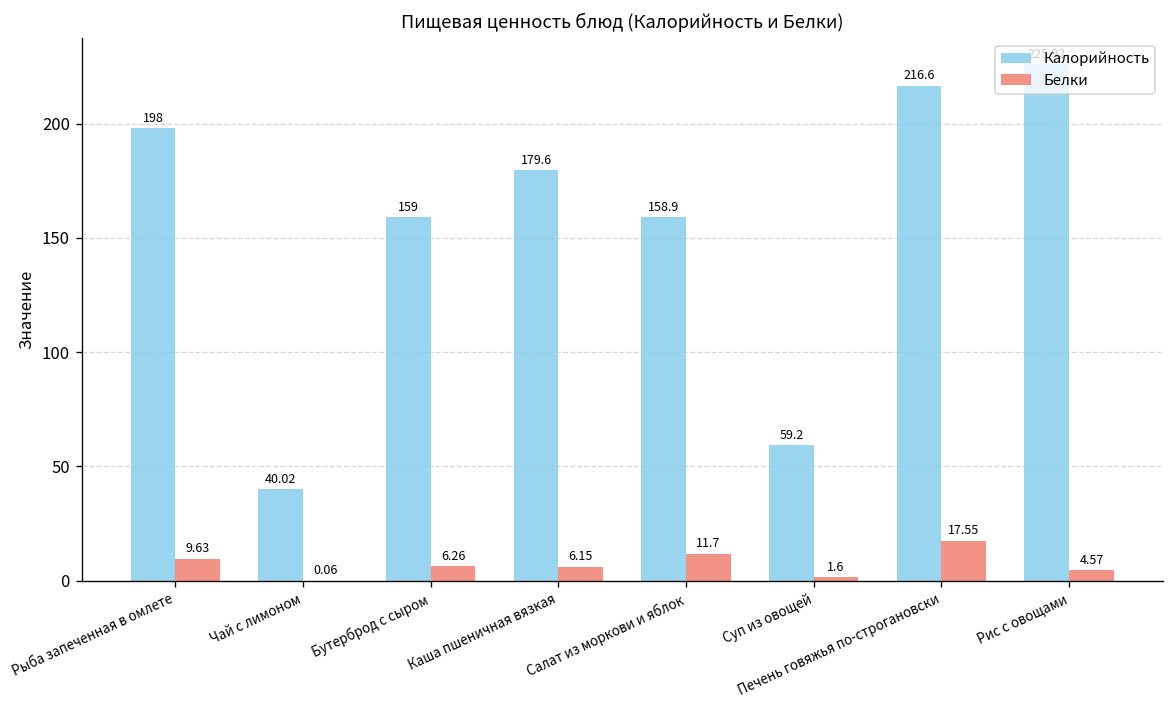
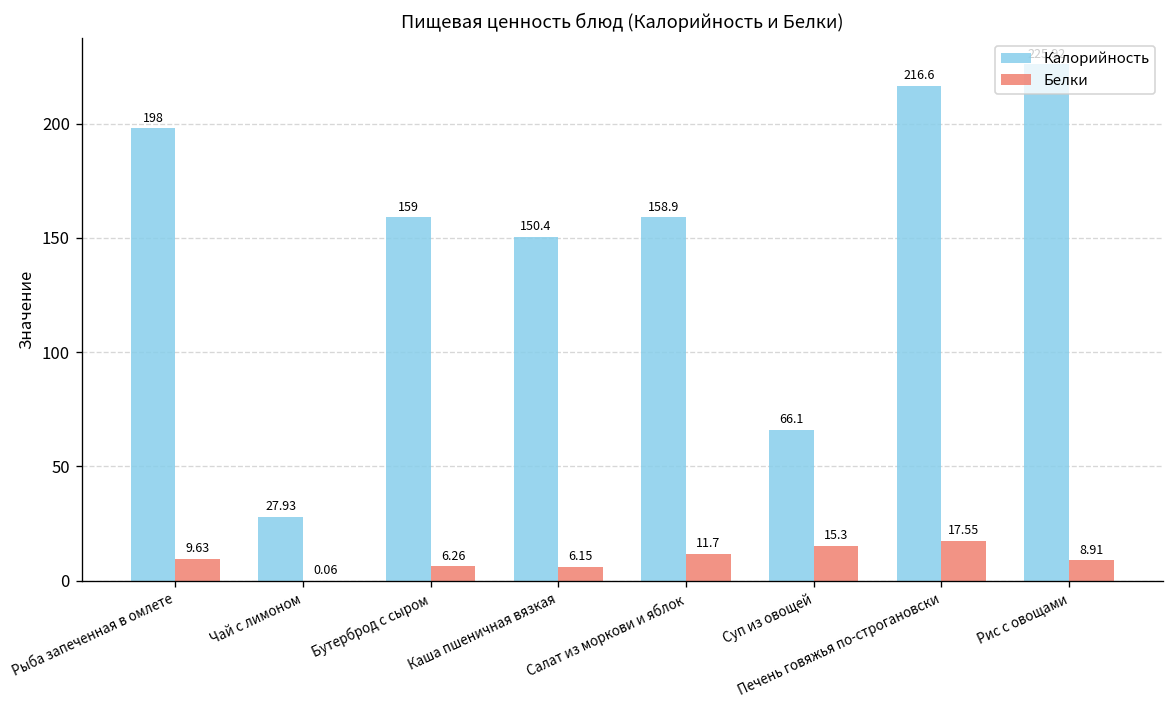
Калорийность, Чай с лимоном: 40.02 -> 27.93
Калорийность, Каша пшеничная вязкая: 179.6 -> 150.4
Калорийность, Суп из овощей: 59.2 -> 66.1
Белки, Суп из овощей: 1.6 -> 15.3
Белки, Рис с овощами: 4.57 -> 8.91
